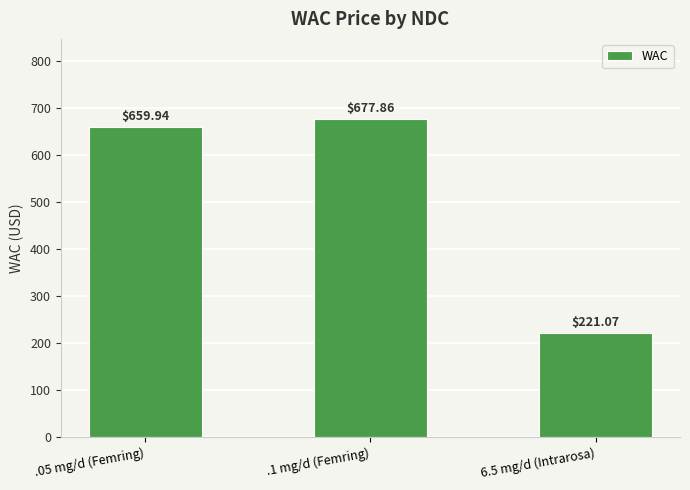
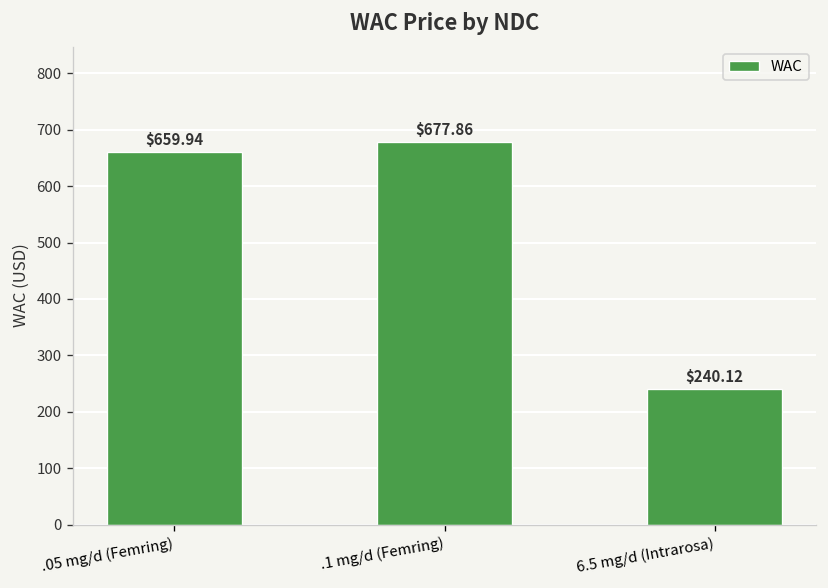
6.5 mg/d (Intrarosa): $221.07 -> $240.12
